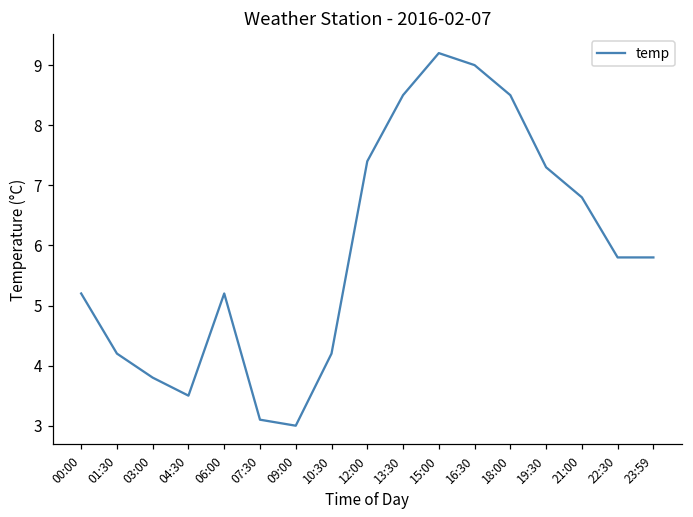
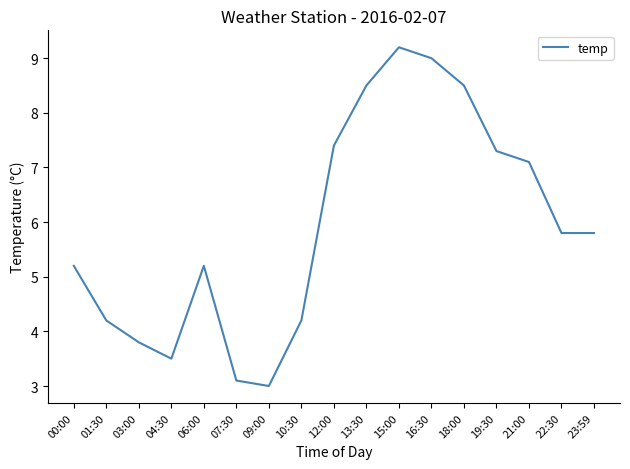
21:00: 6.8 -> 7.1
